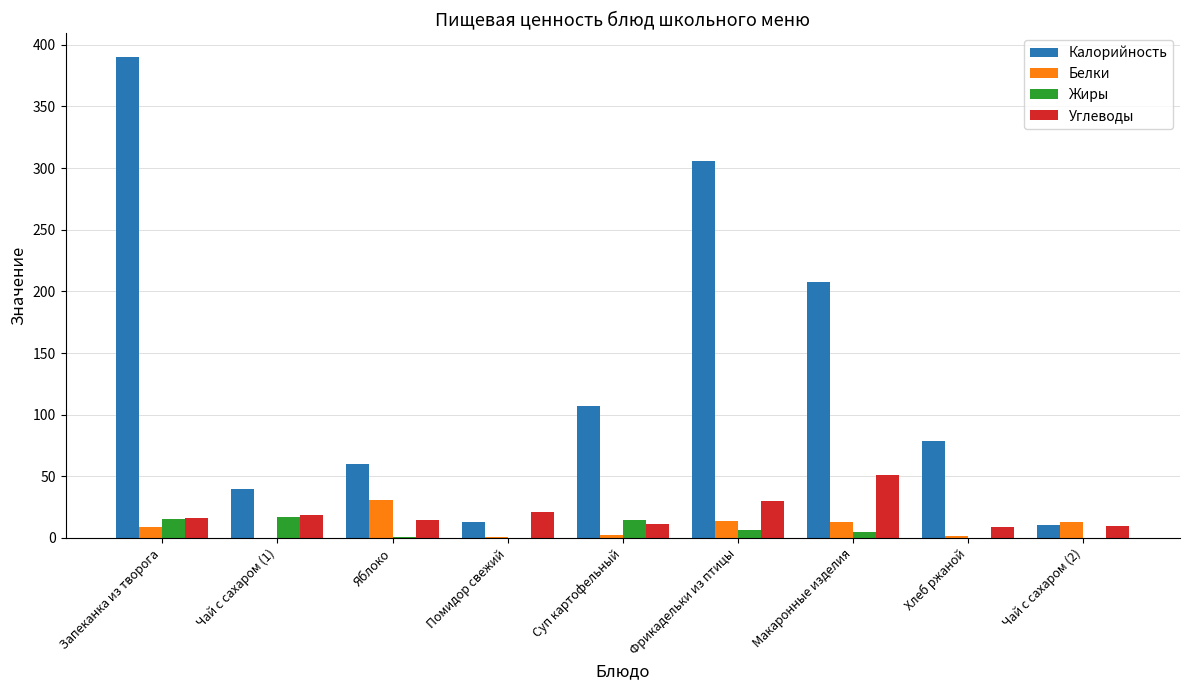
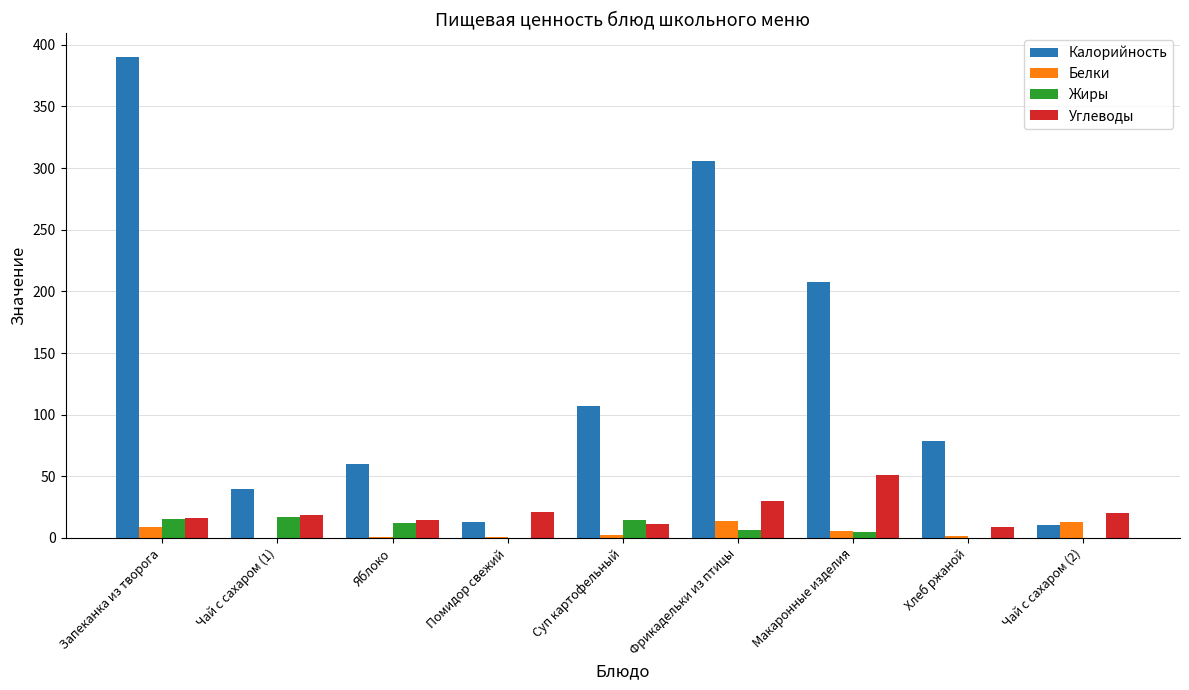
Белки, Яблоко: 31 -> 1
Жиры, Яблоко: 1 -> 12
Белки, Макаронные изделия: 13 -> 5
Углеводы, Чай с сахаром (2): 10 -> 21
